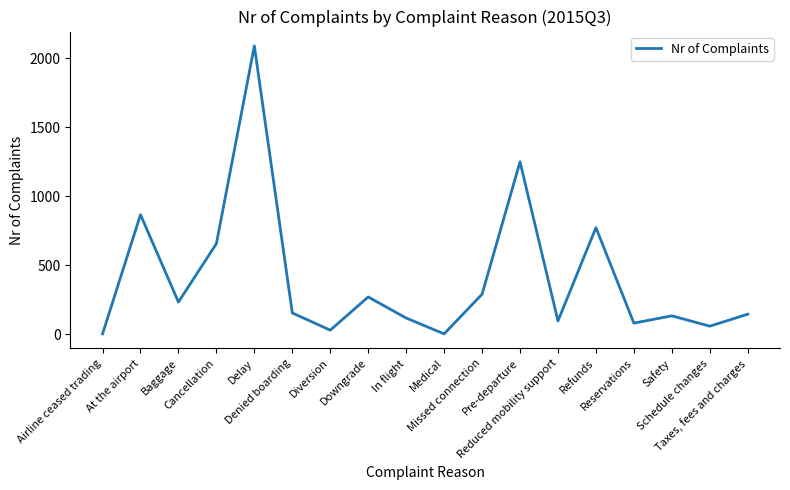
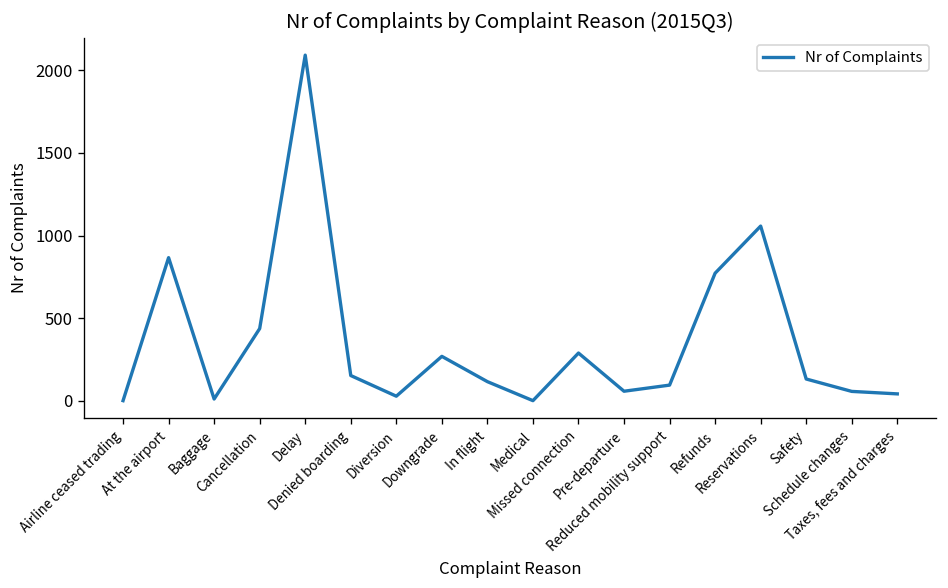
Baggage: 230 -> 10
Cancellation: 660 -> 440
Pre-departure: 1250 -> 60
Reservations: 80 -> 1060
Taxes, fees and charges: 140 -> 40
